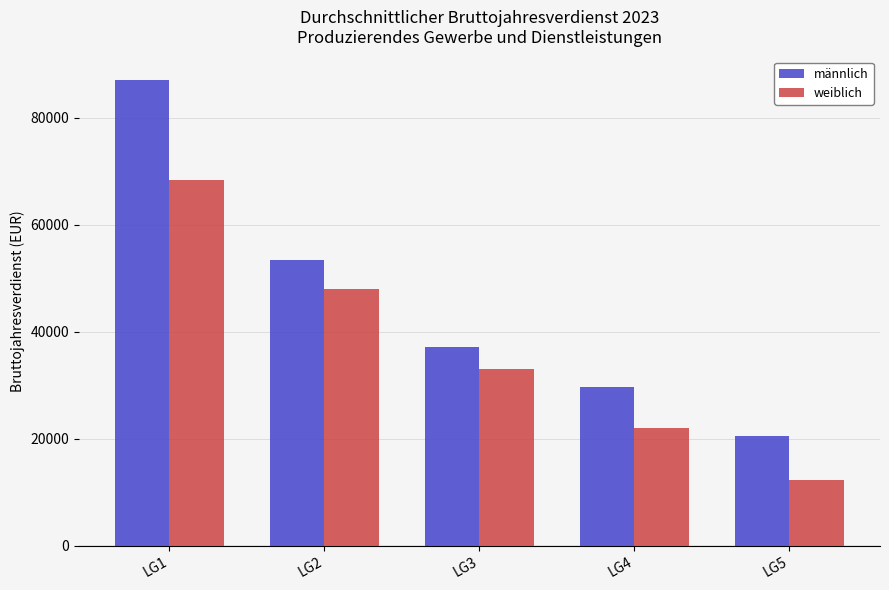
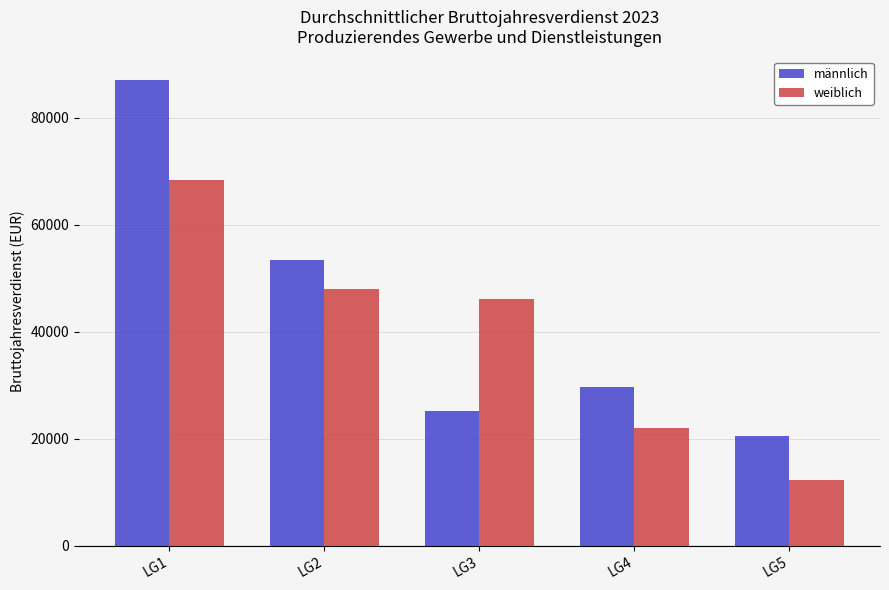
männlich, LG3: 37000 -> 25000
weiblich, LG3: 33000 -> 46000
